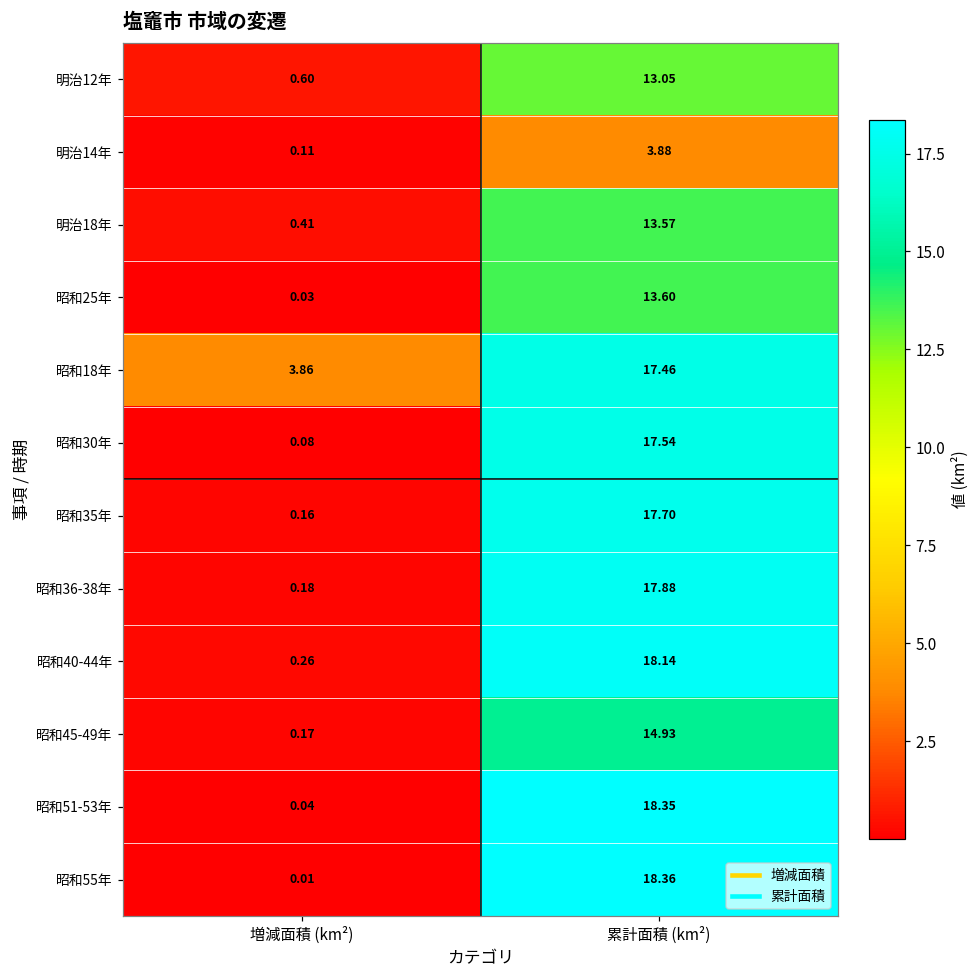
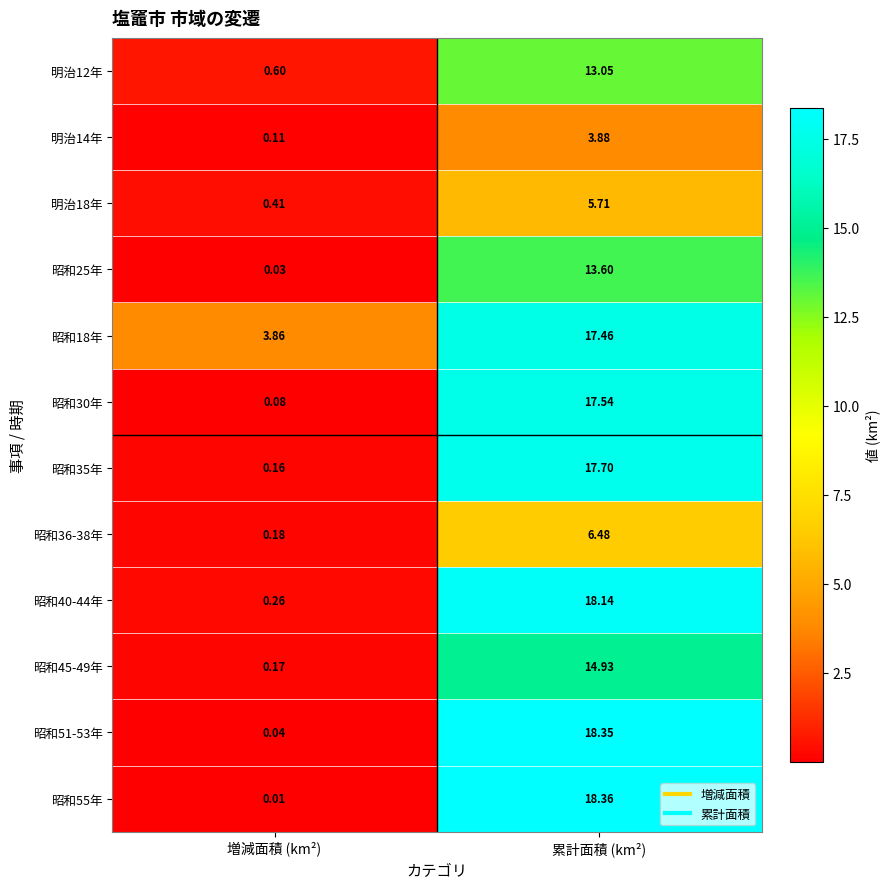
明治18年, 累計面積 (km²): 13.57 -> 5.71
昭和36-38年, 累計面積 (km²): 17.88 -> 6.48
